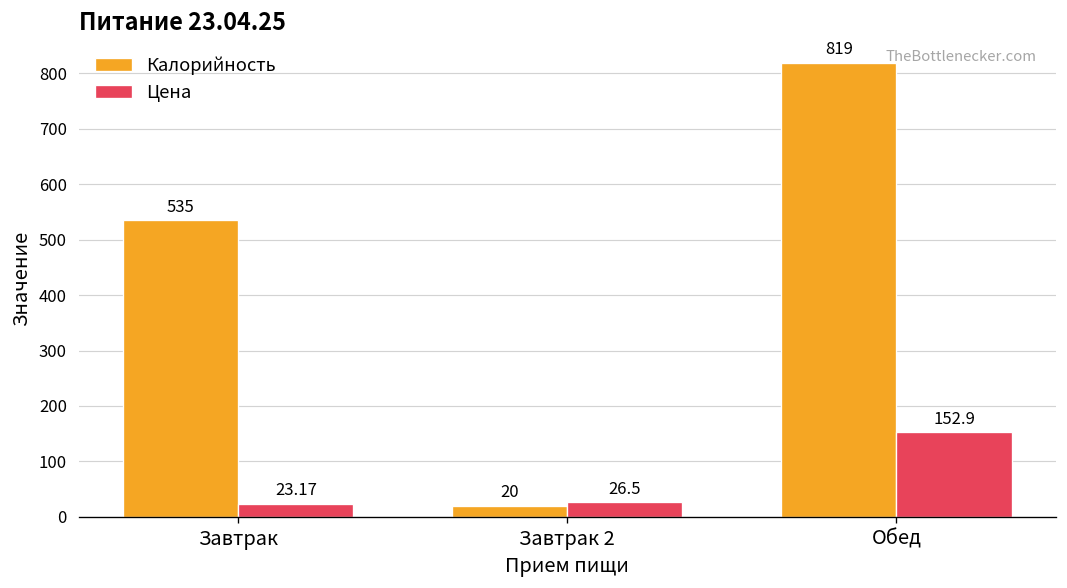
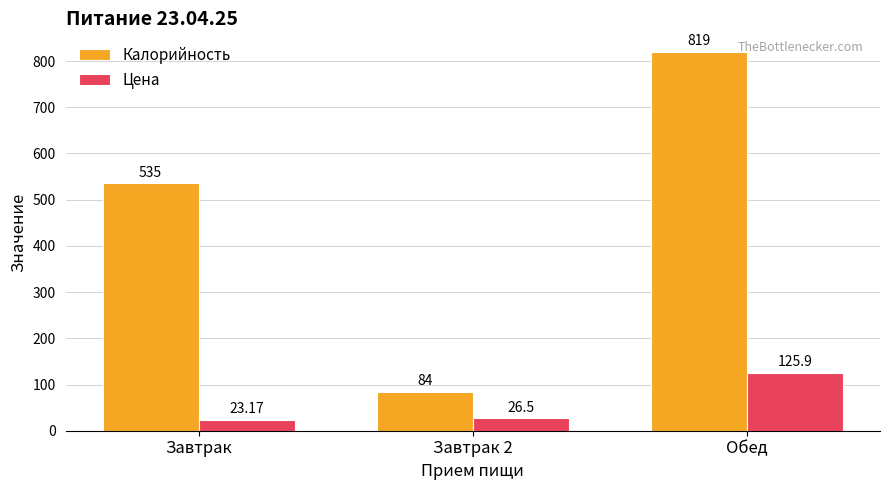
Калорийность, Завтрак 2: 20 -> 84
Цена, Обед: 152.9 -> 125.9
